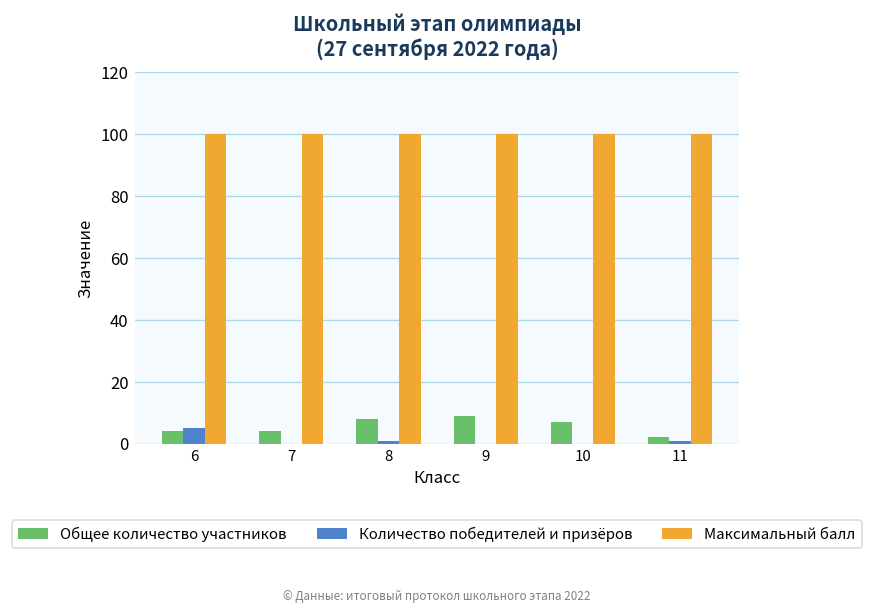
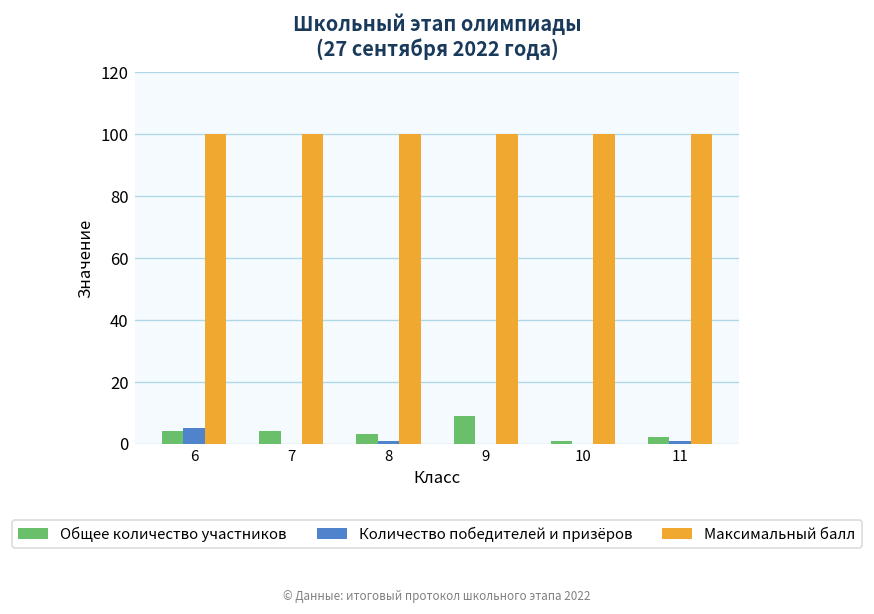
Общее количество участников, 8: 8 -> 3
Общее количество участников, 10: 7 -> 1
